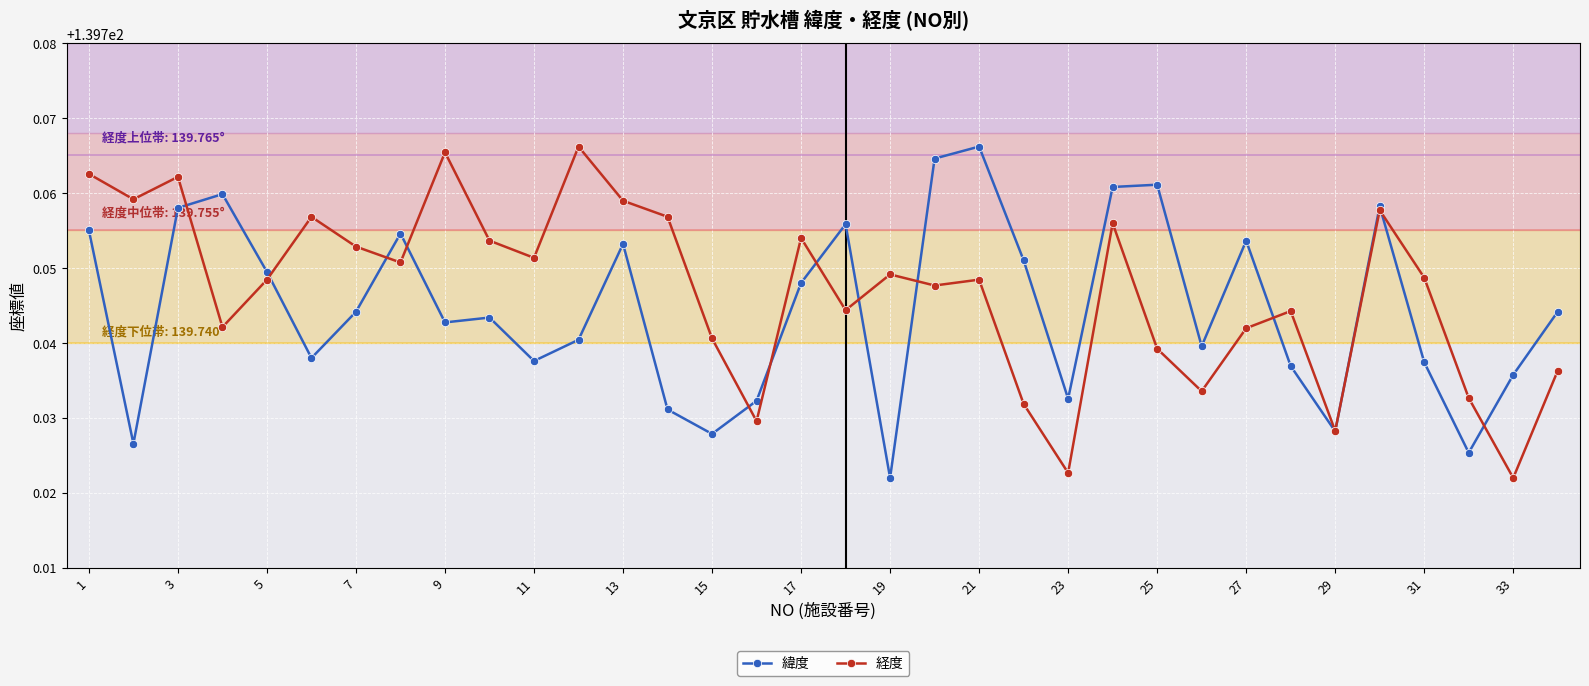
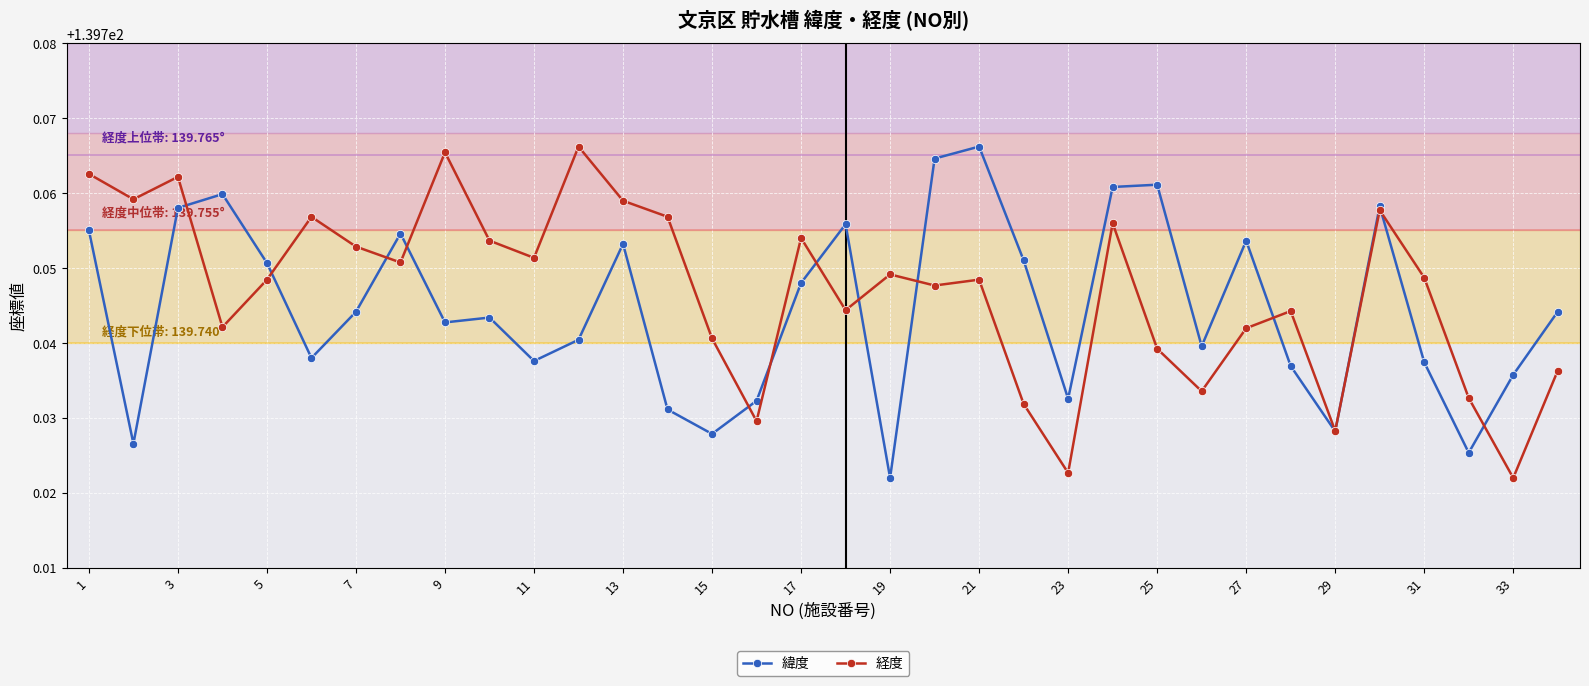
緯度, 5: 139.749 -> 139.751
